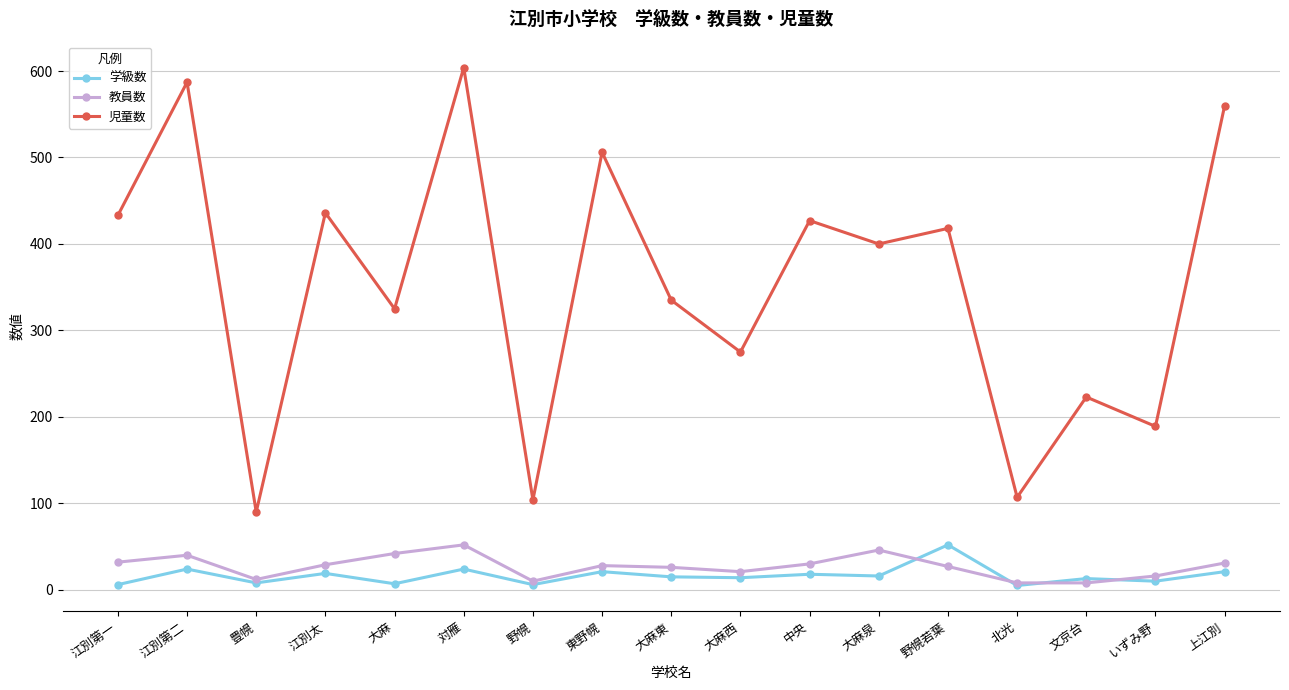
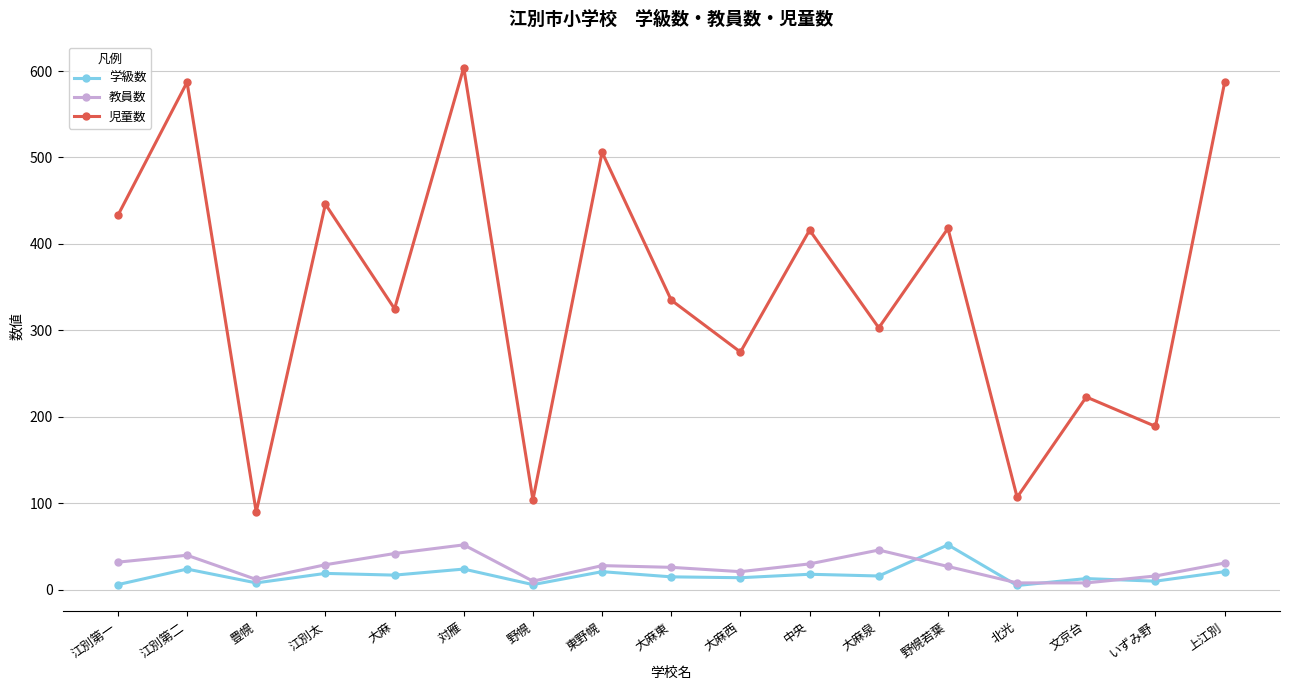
児童数, 江別太: 440 -> 450
学級数, 大麻: 10 -> 20
児童数, 中央: 430 -> 420
児童数, 大麻泉: 400 -> 300
児童数, 上江別: 560 -> 590
